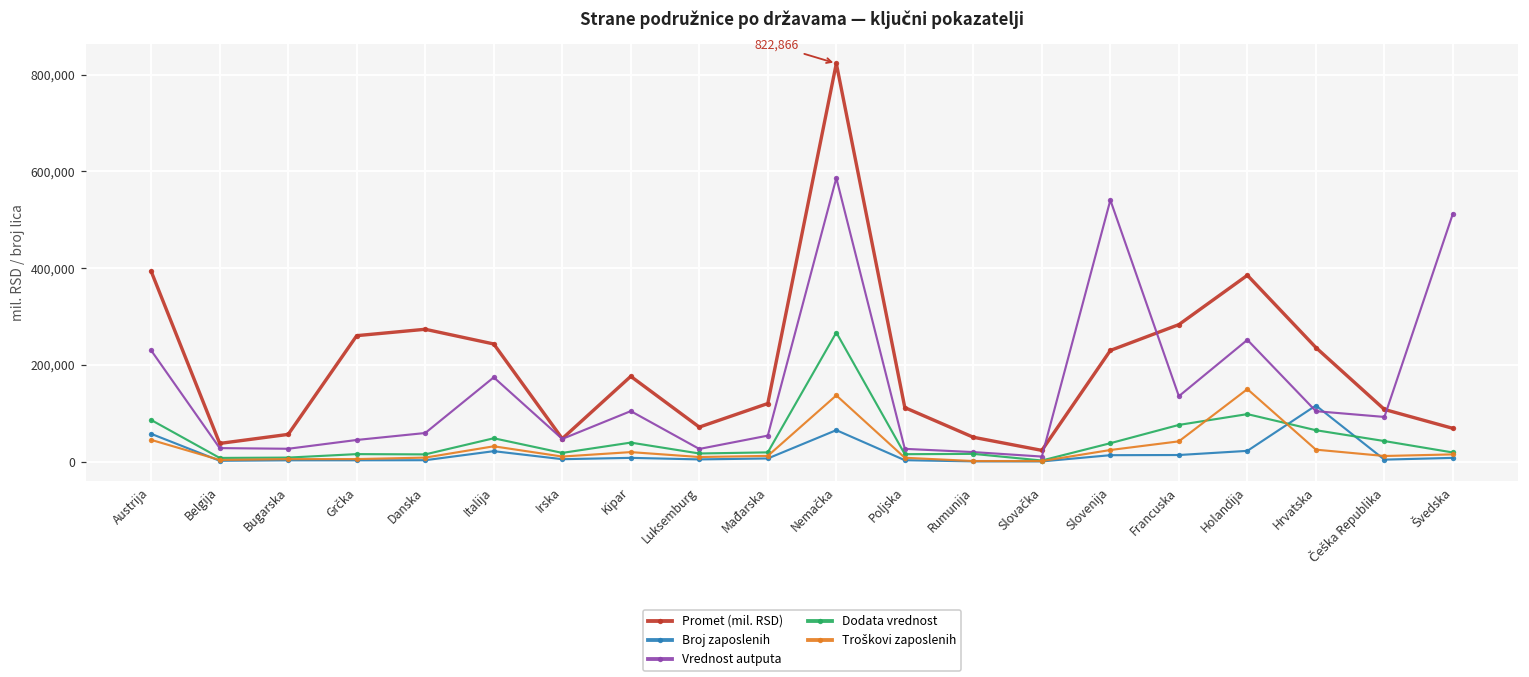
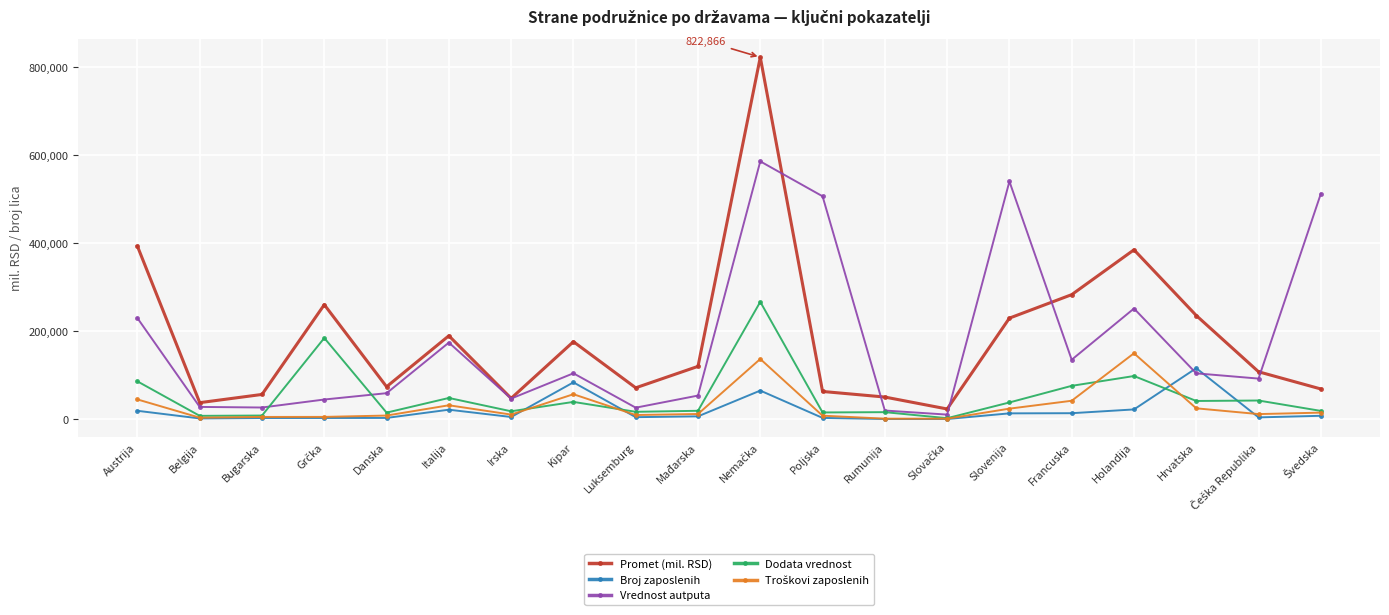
Broj zaposlenih, Austrija: 60,000 -> 20,000
Dodata vrednost, Grčka: 20,000 -> 180,000
Promet (mil. RSD), Danska: 270,000 -> 70,000
Promet (mil. RSD), Italija: 240,000 -> 190,000
Broj zaposlenih, Kipar: 10,000 -> 80,000
Troškovi zaposlenih, Kipar: 20,000 -> 60,000
Promet (mil. RSD), Poljska: 110,000 -> 60,000
Vrednost autputa, Poljska: 30,000 -> 510,000
Dodata vrednost, Hrvatska: 70,000 -> 40,000
